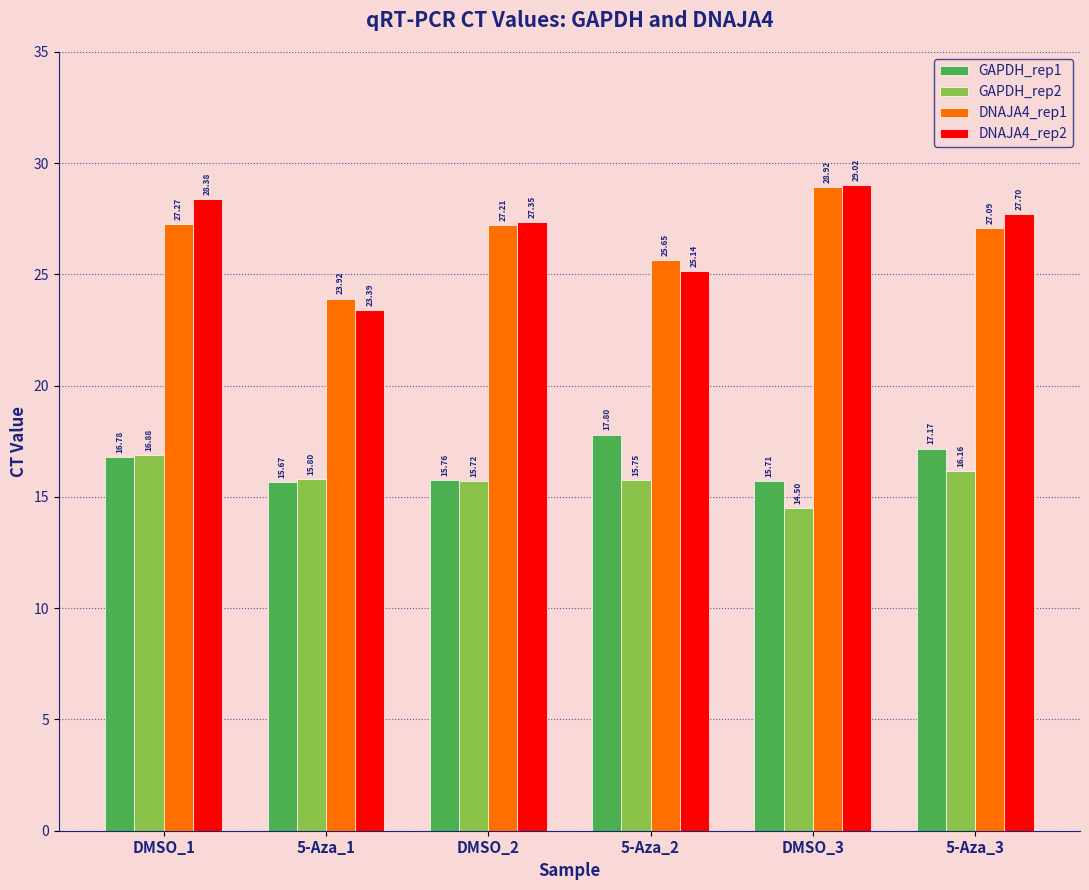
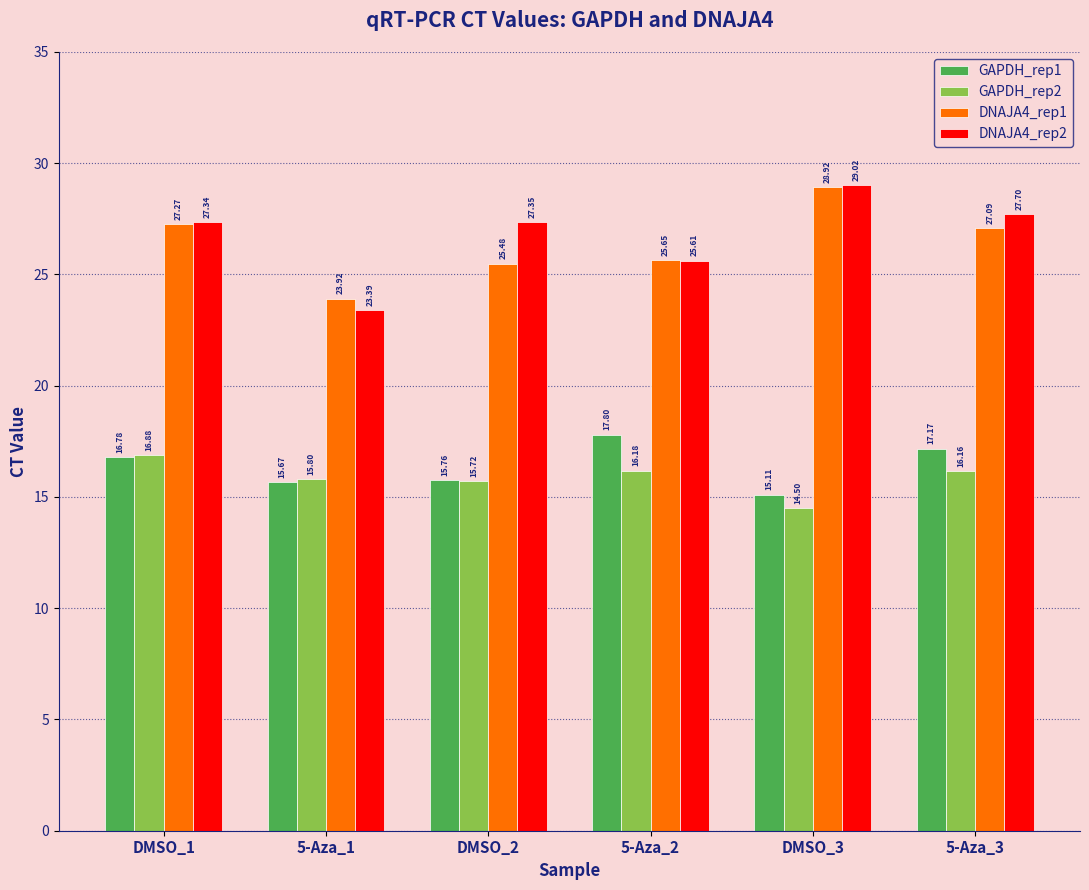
DNAJA4_rep2, DMSO_1: 28.38 -> 27.34
DNAJA4_rep1, DMSO_2: 27.21 -> 25.48
GAPDH_rep2, 5-Aza_2: 15.75 -> 16.18
DNAJA4_rep2, 5-Aza_2: 25.14 -> 25.61
GAPDH_rep1, DMSO_3: 15.71 -> 15.11
